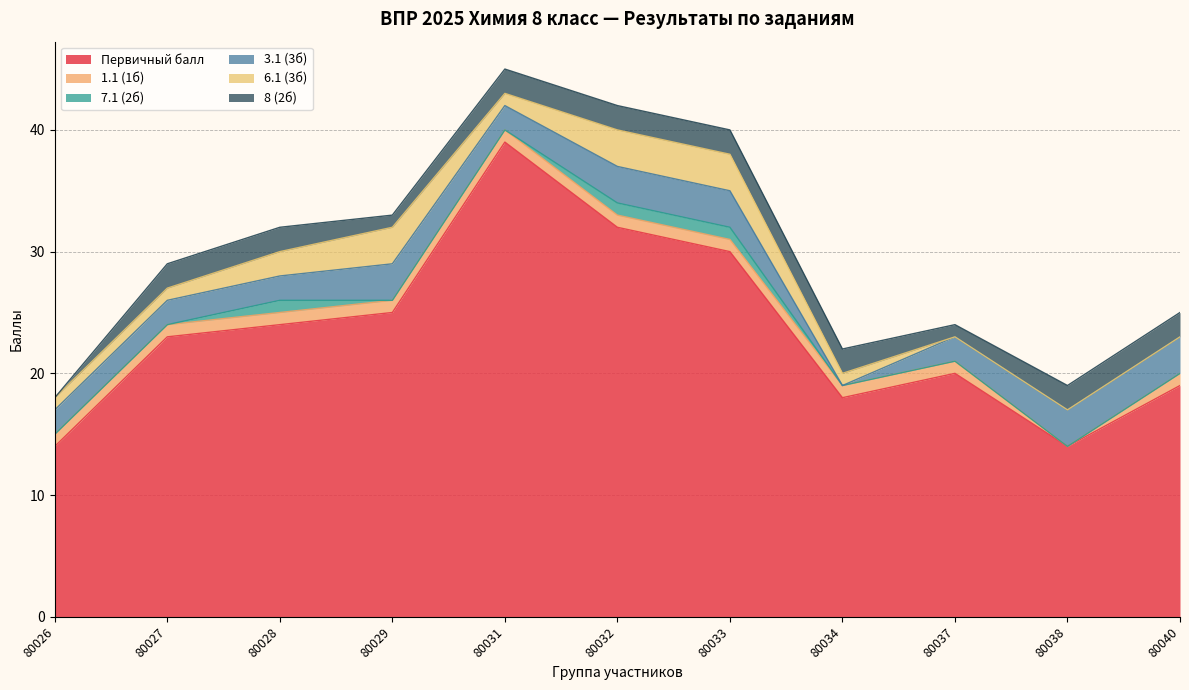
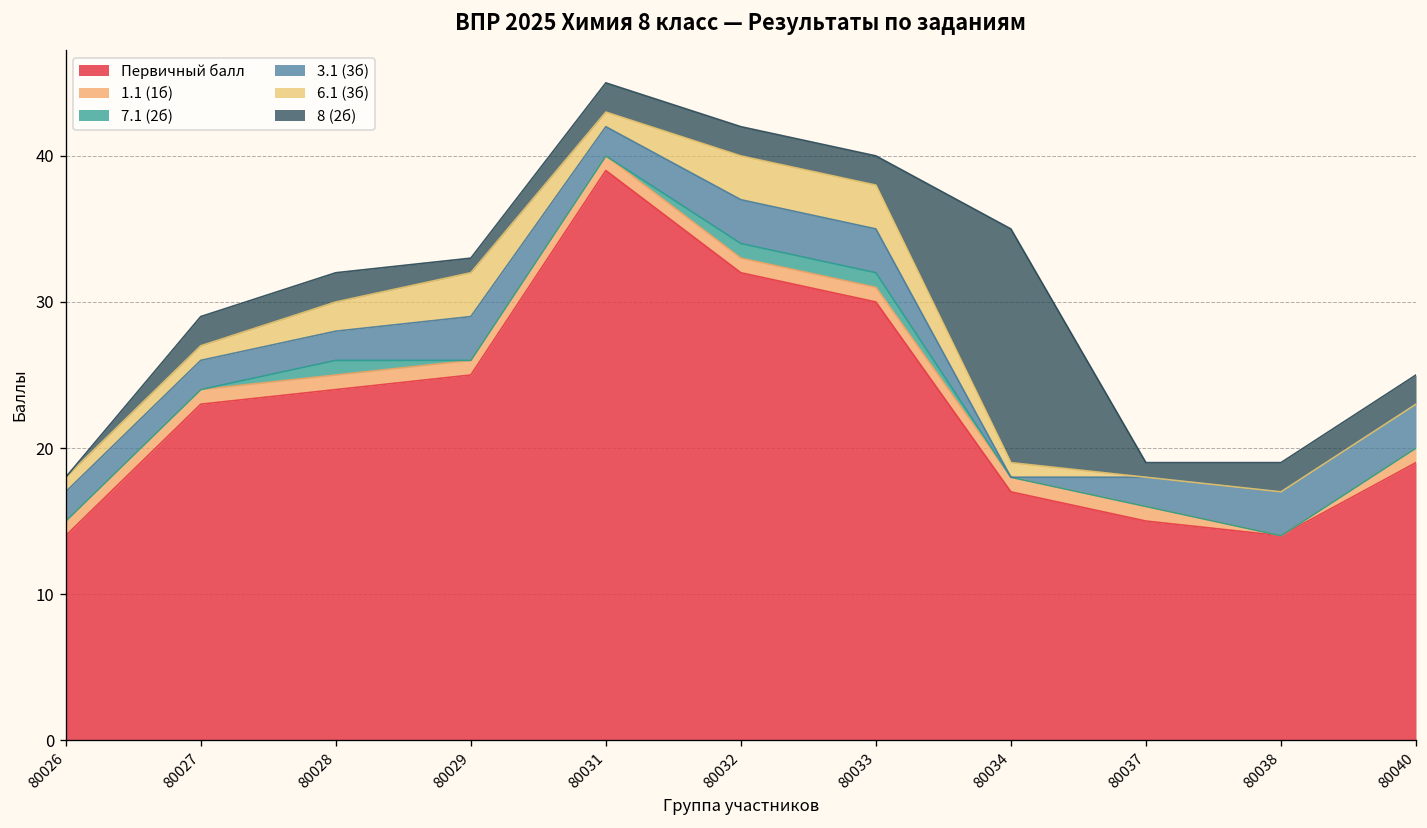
Первичный балл, 80034: 18 -> 17
8 (2б), 80034: 2 -> 16
Первичный балл, 80037: 20 -> 15
